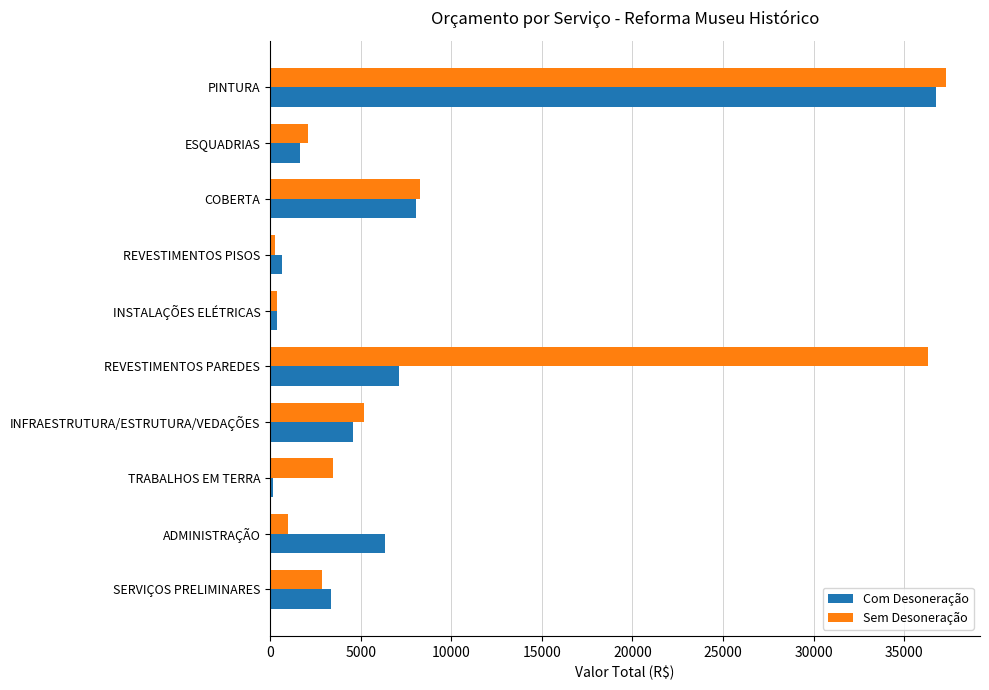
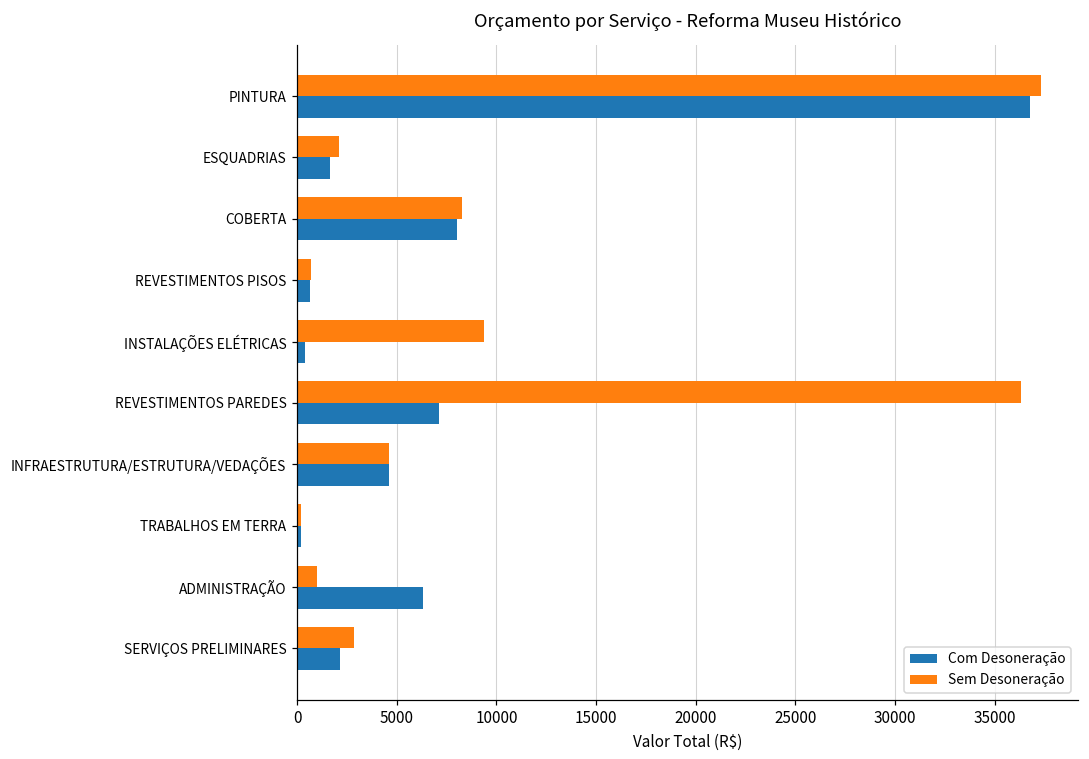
Sem Desoneração, REVESTIMENTOS PISOS: 200 -> 700
Sem Desoneração, INSTALAÇÕES ELÉTRICAS: 400 -> 9400
Sem Desoneração, INFRAESTRUTURA/ESTRUTURA/VEDAÇÕES: 5200 -> 4600
Sem Desoneração, TRABALHOS EM TERRA: 3500 -> 200
Com Desoneração, SERVIÇOS PRELIMINARES: 3400 -> 2200
